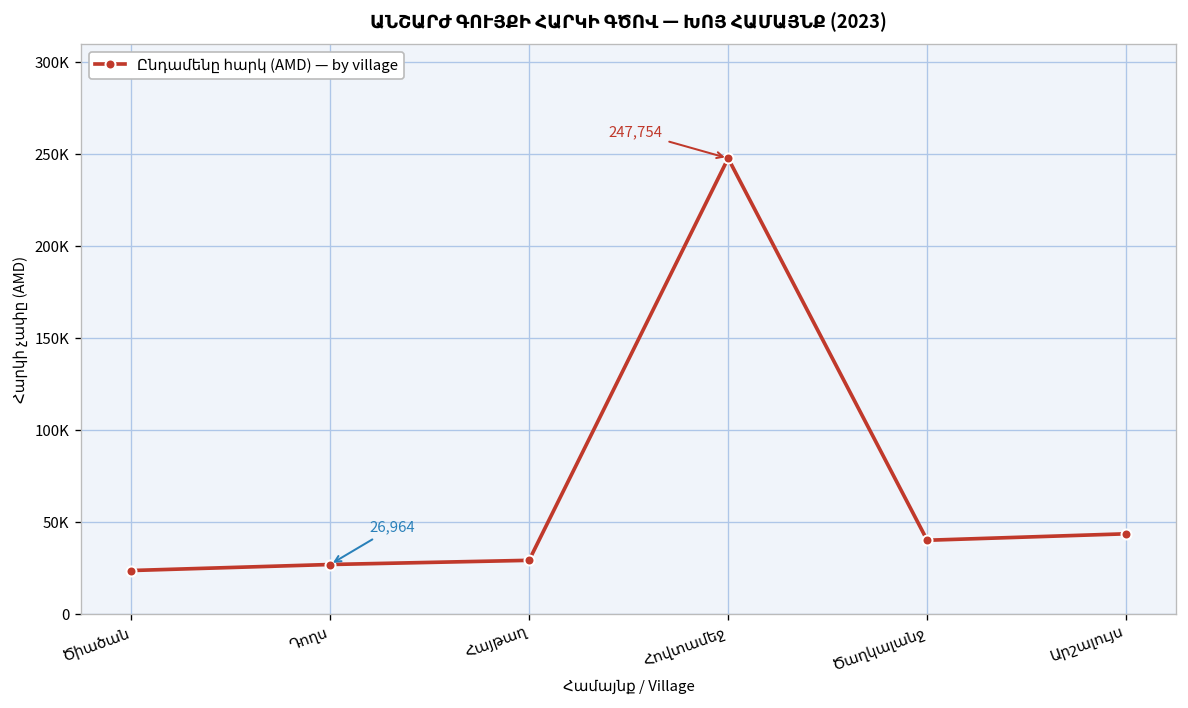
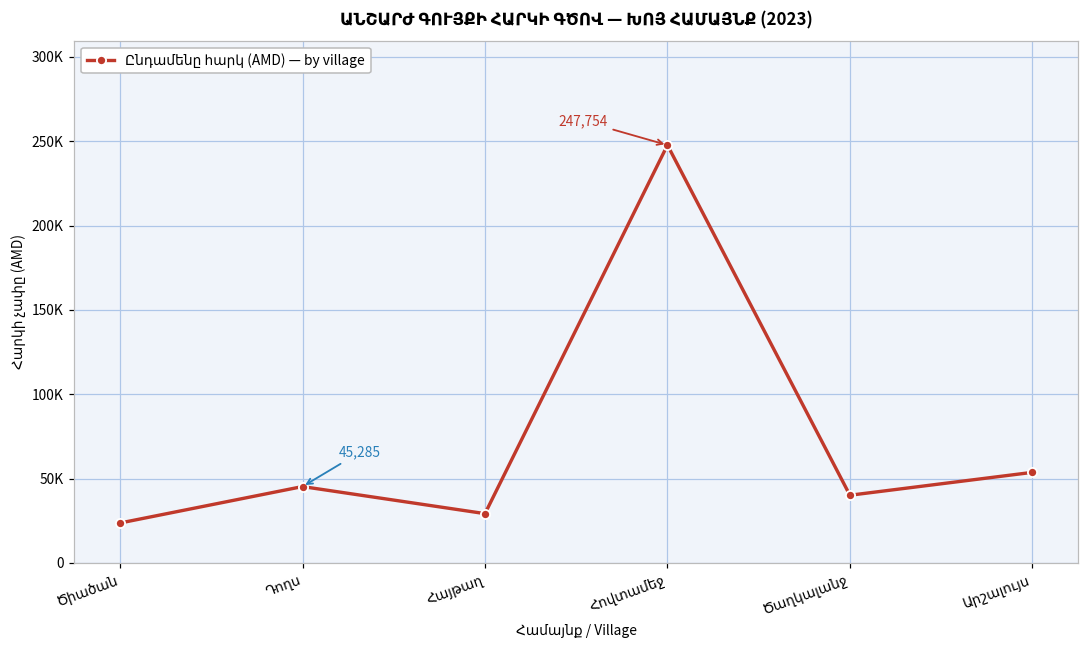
Դողս: 26,964 -> 45,285
Արշալույս: 44000 -> 54000
